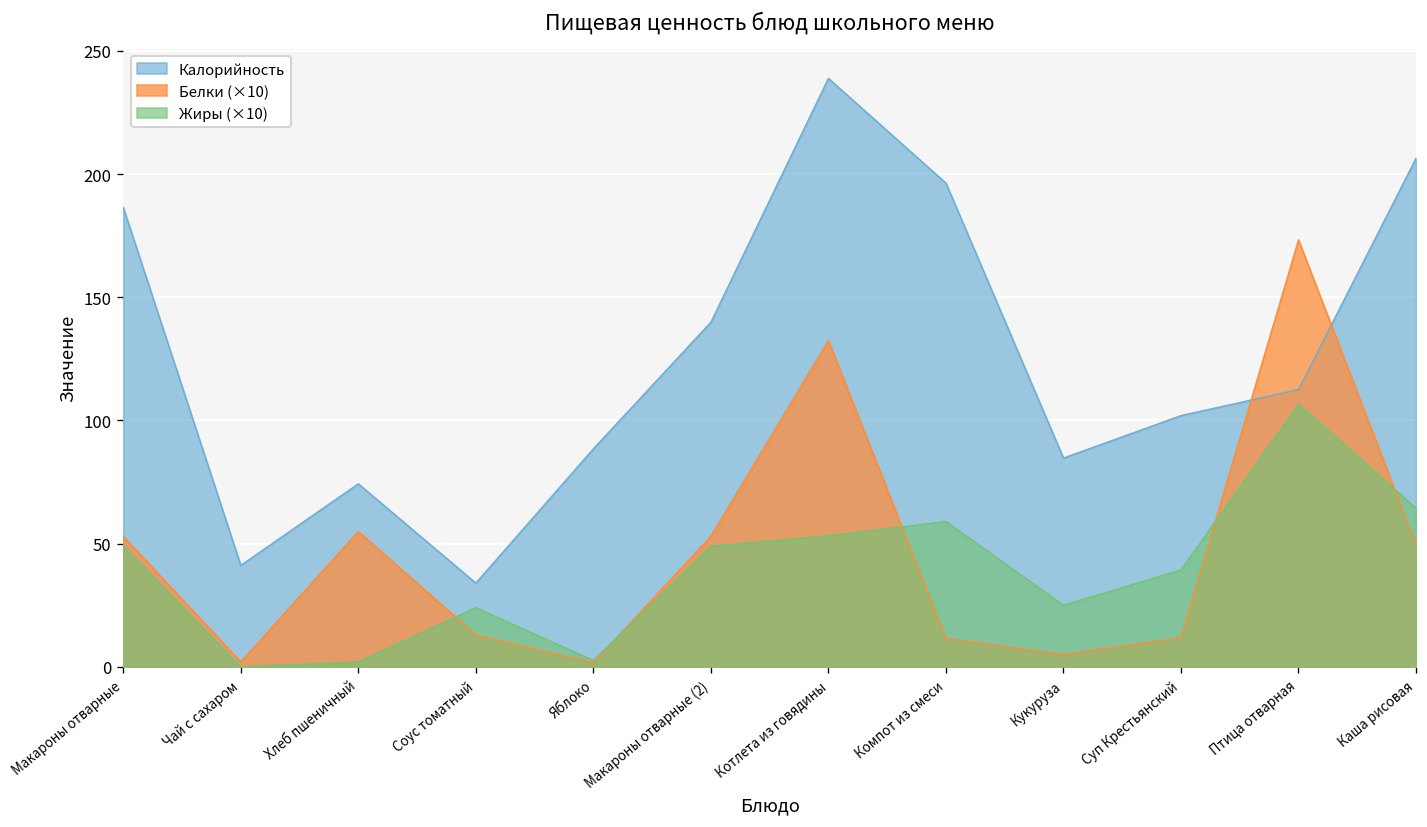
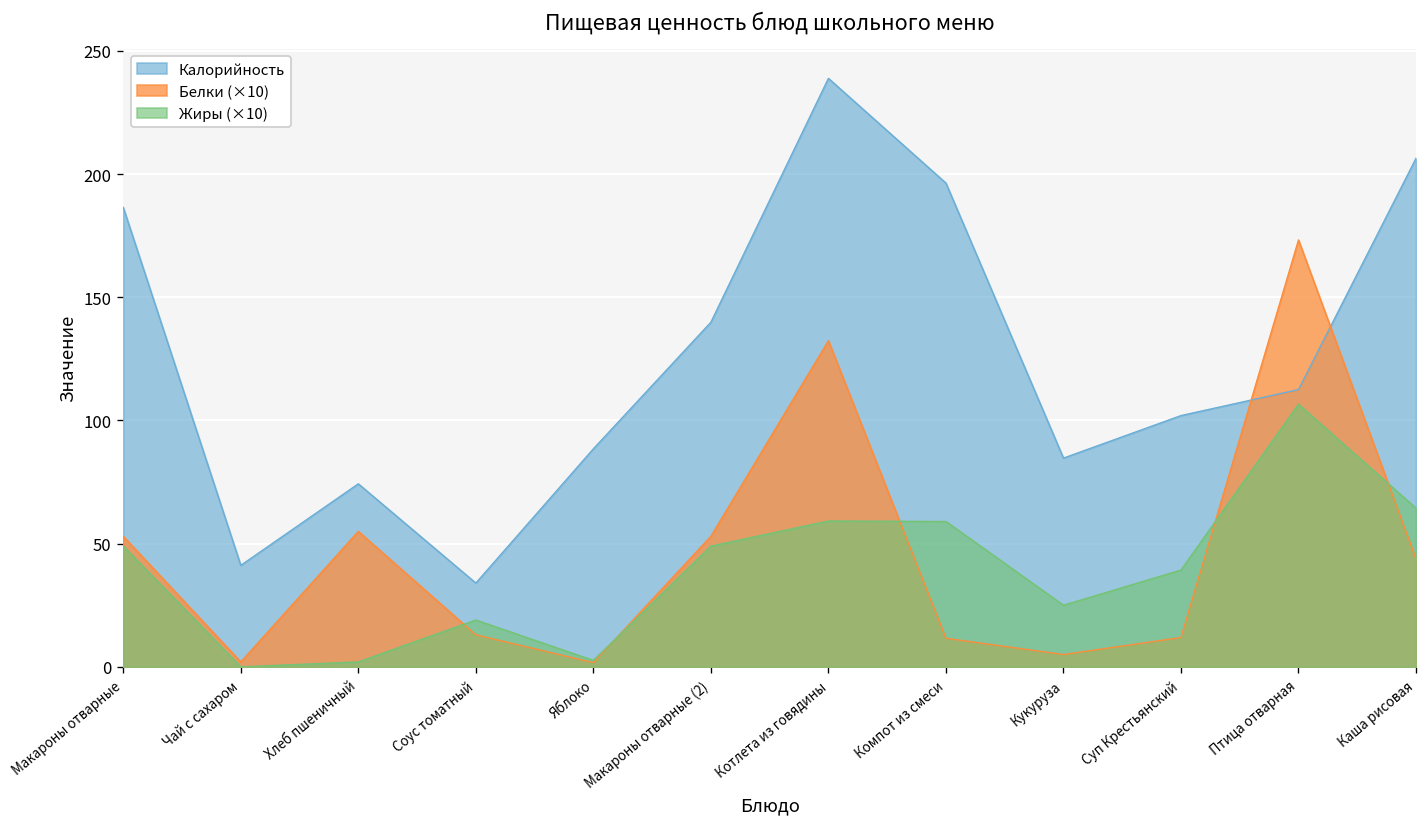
Жиры (×10), Соус томатный: 24 -> 19
Жиры (×10), Котлета из говядины: 53 -> 59
Белки (×10), Каша рисовая: 50 -> 44
